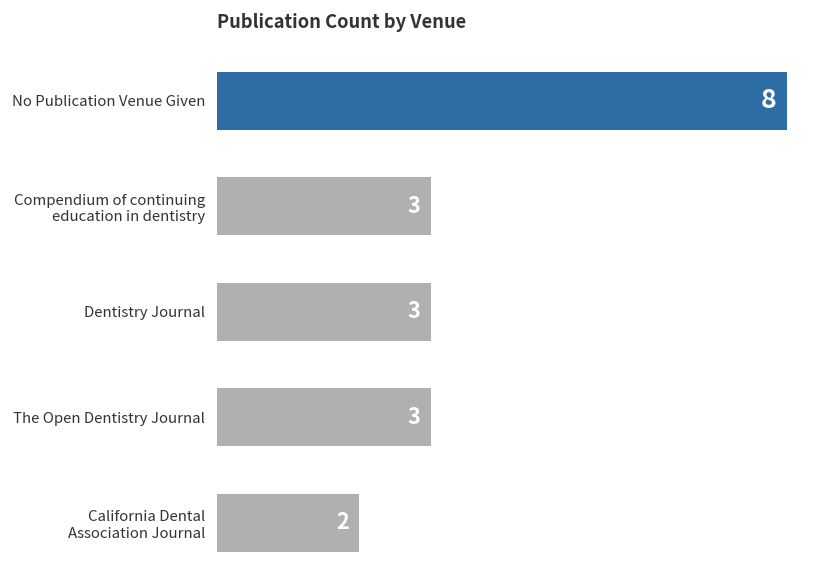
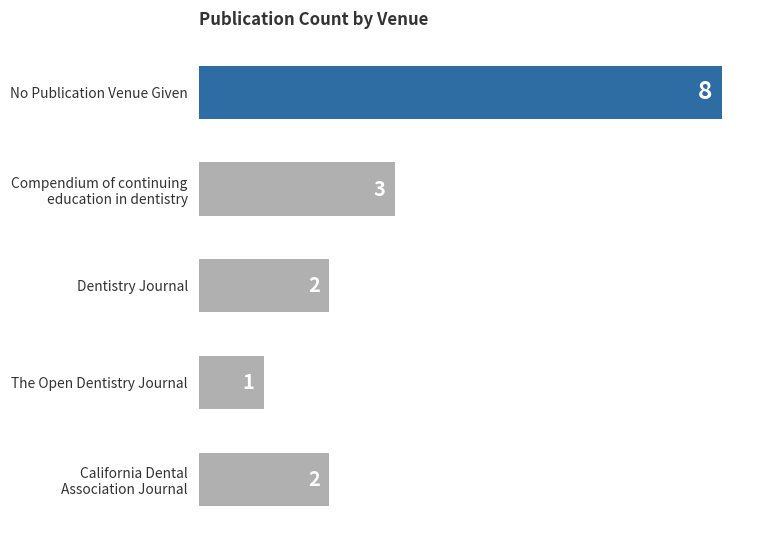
Dentistry Journal: 3 -> 2
The Open Dentistry Journal: 3 -> 1
